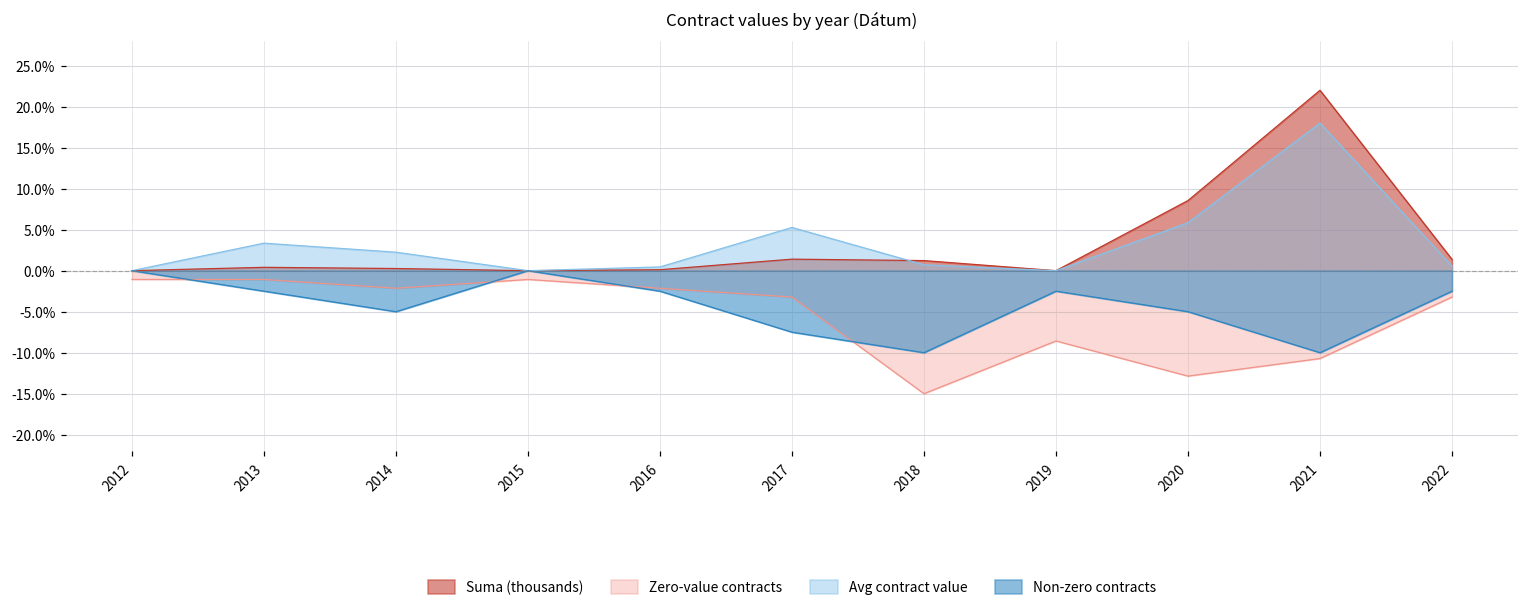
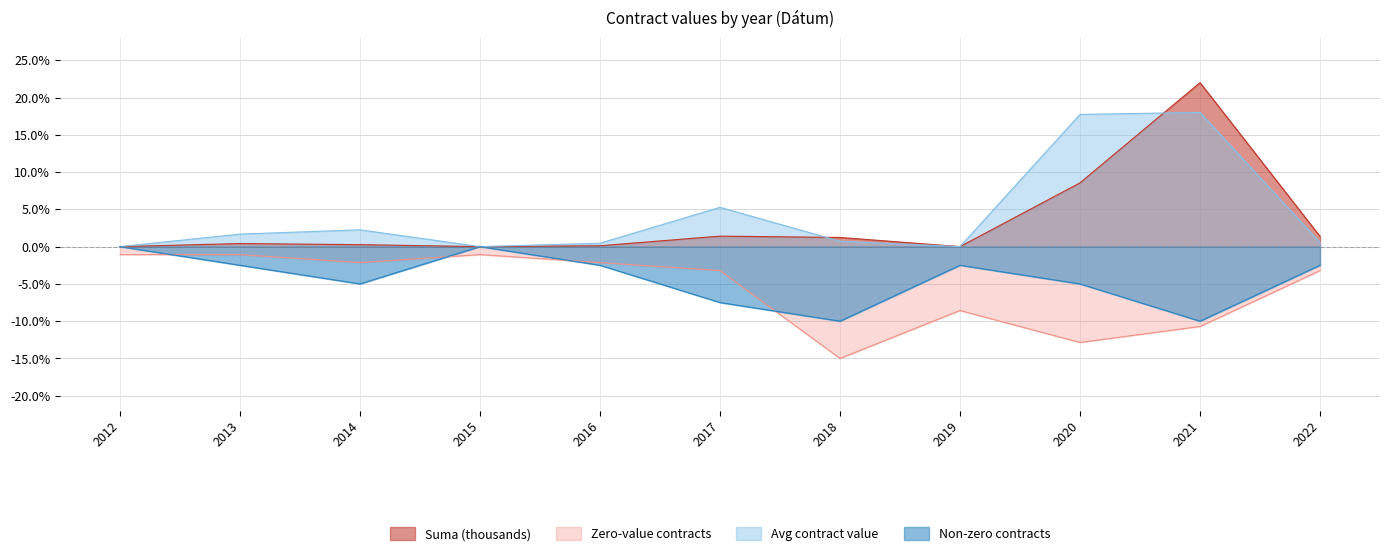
Avg contract value, 2013: 3% -> 2%
Avg contract value, 2020: 6% -> 18%
